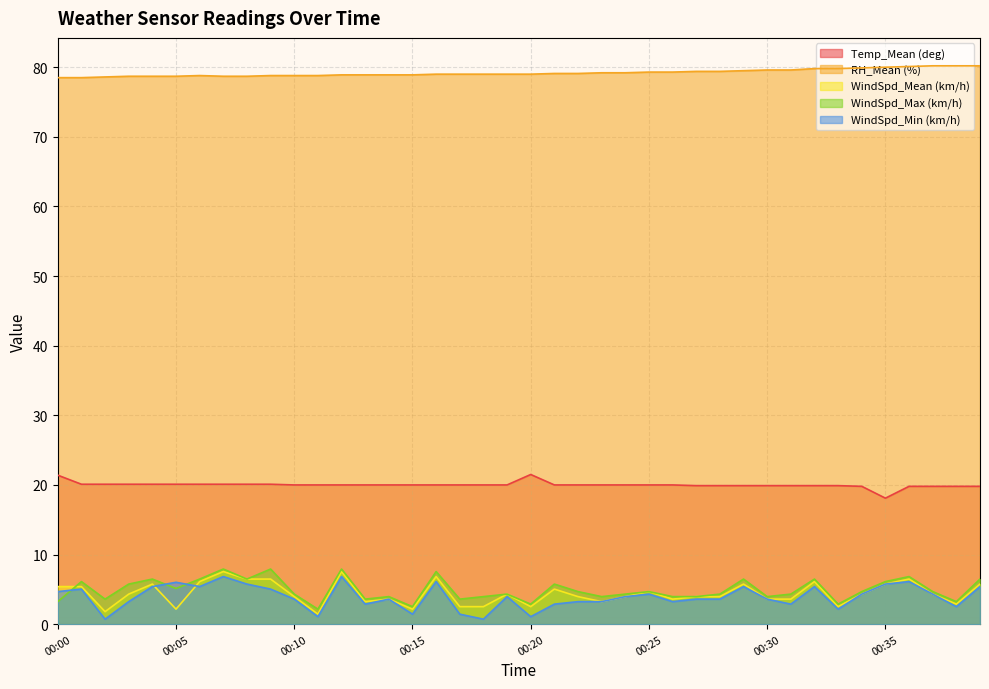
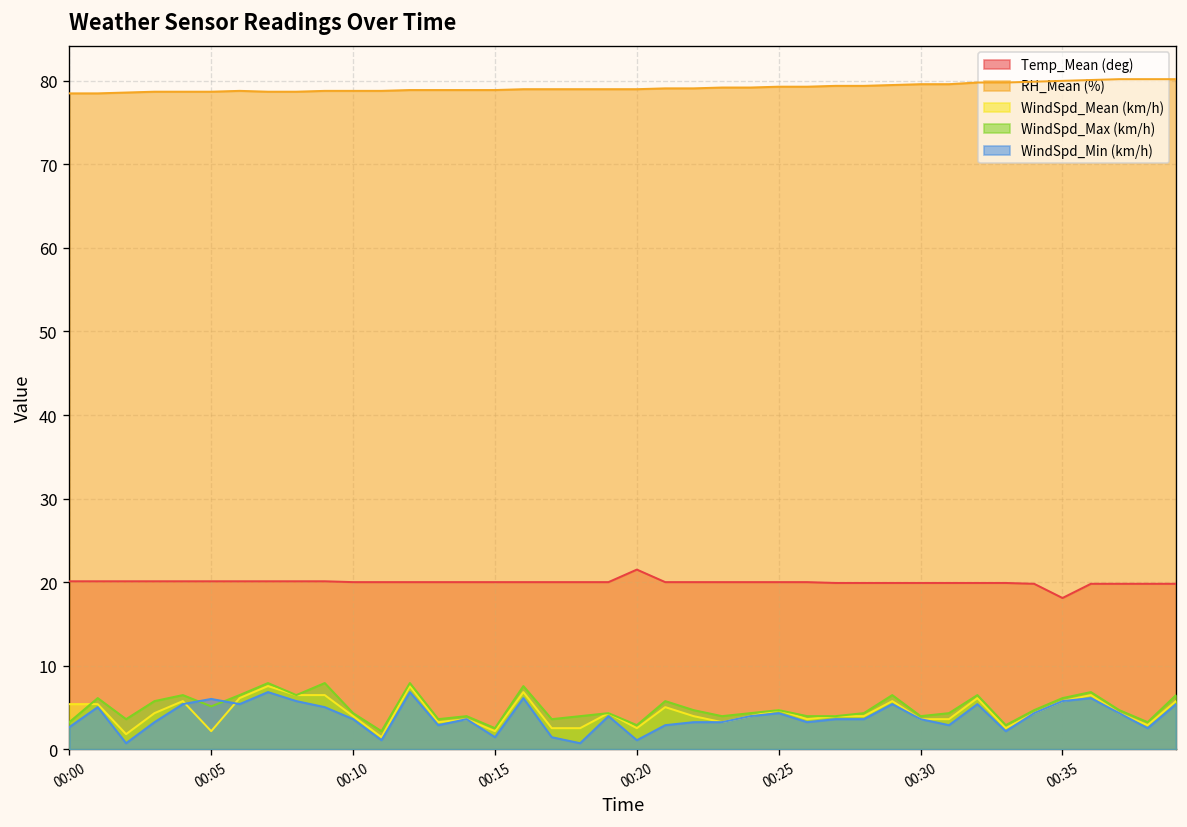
Temp_Mean (deg), 00:00: 21 -> 20
WindSpd_Min (km/h), 00:00: 5 -> 3
